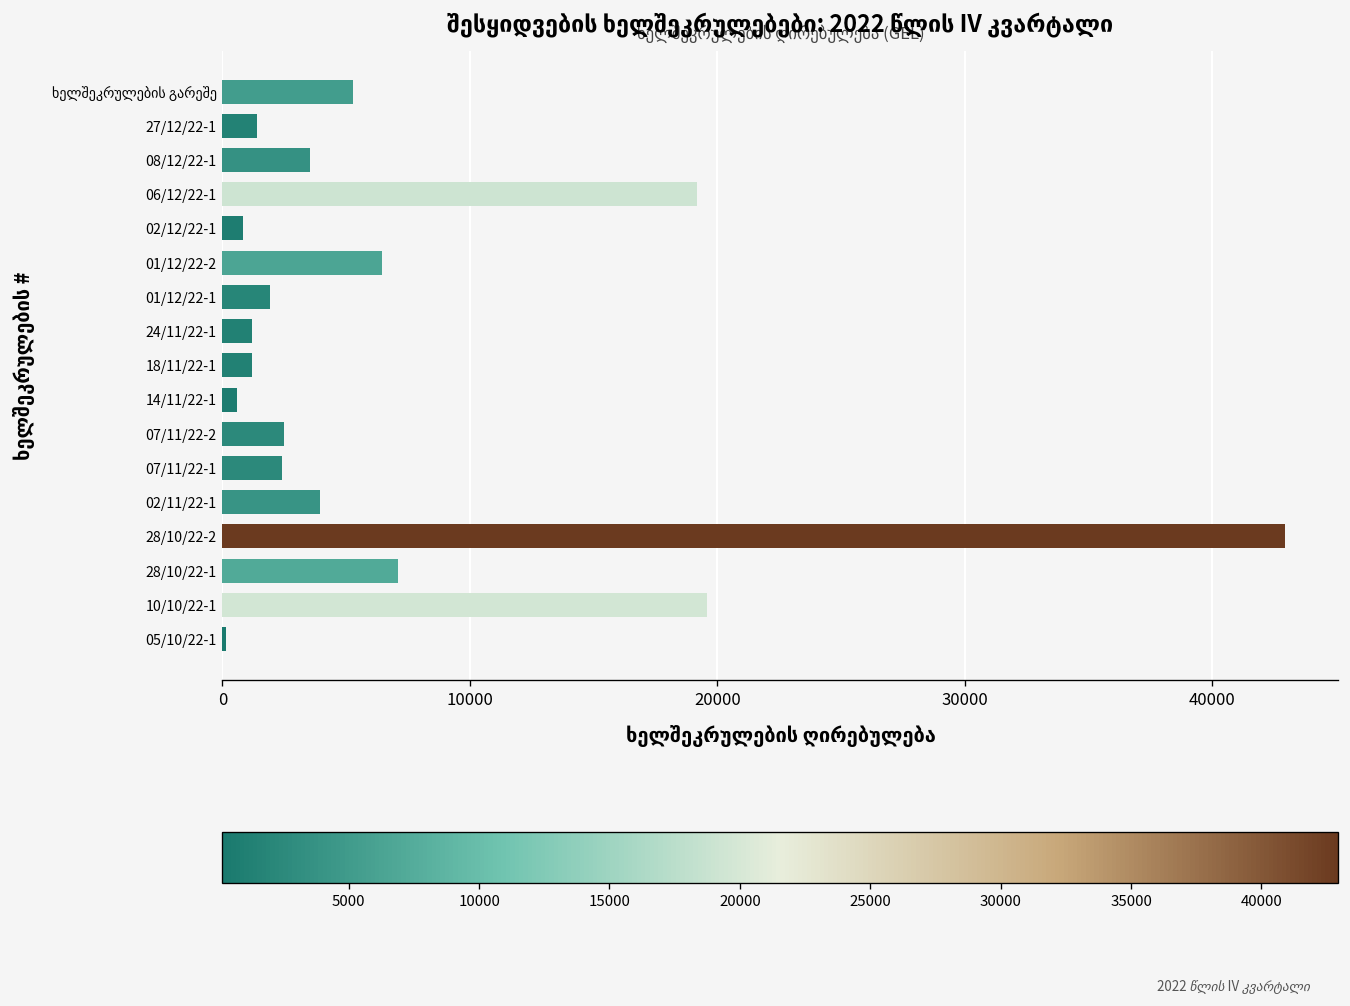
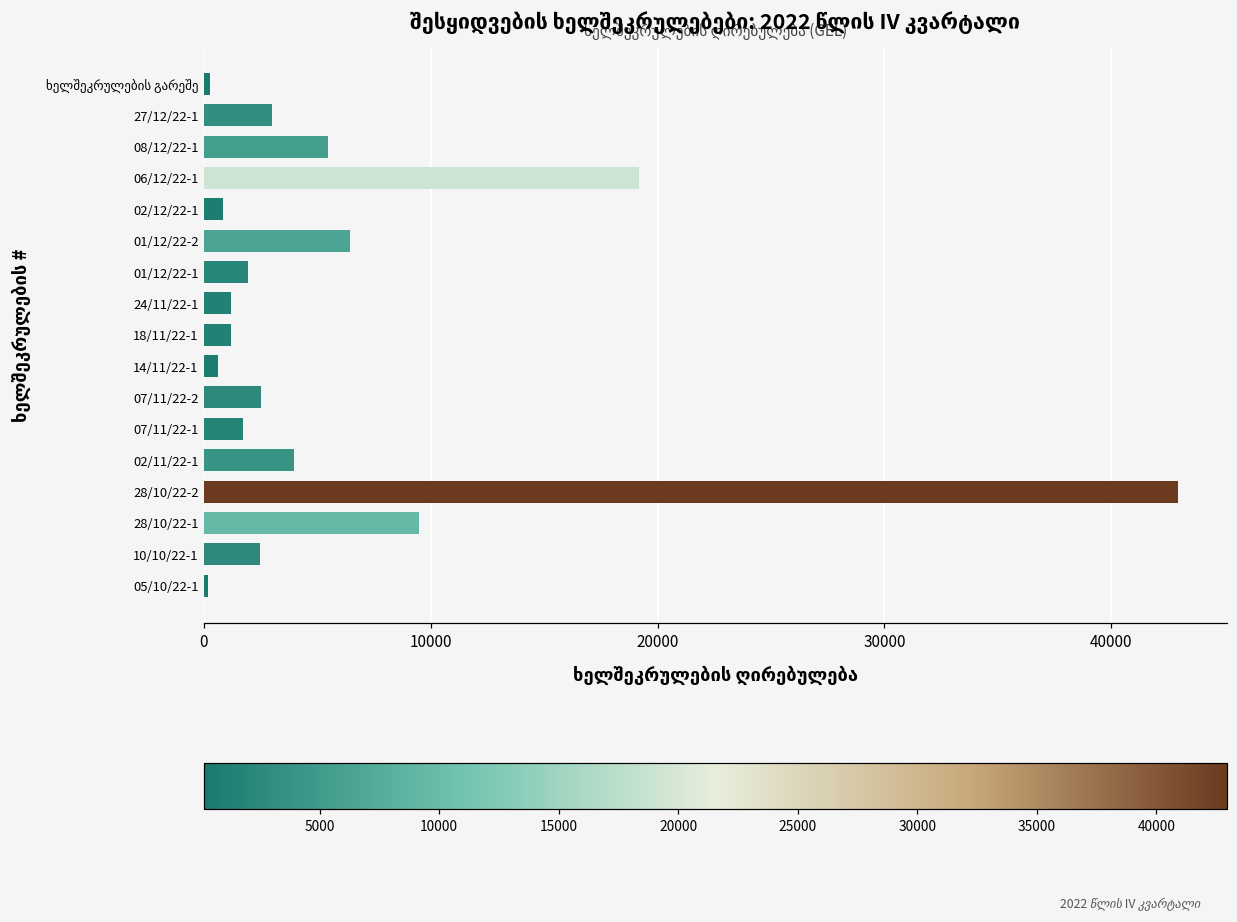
ხელშეკრულების გარეშე: 5300 -> 300
27/12/22-1: 1400 -> 3000
08/12/22-1: 3500 -> 5500
07/11/22-1: 2400 -> 1700
28/10/22-1: 7100 -> 9500
10/10/22-1: 19600 -> 2500
